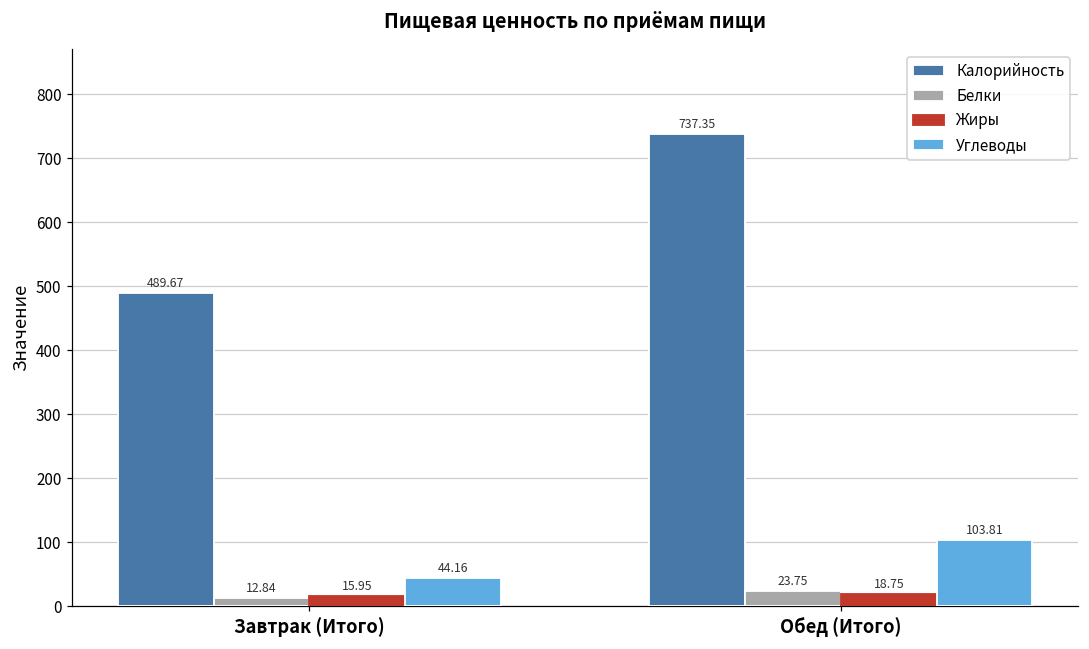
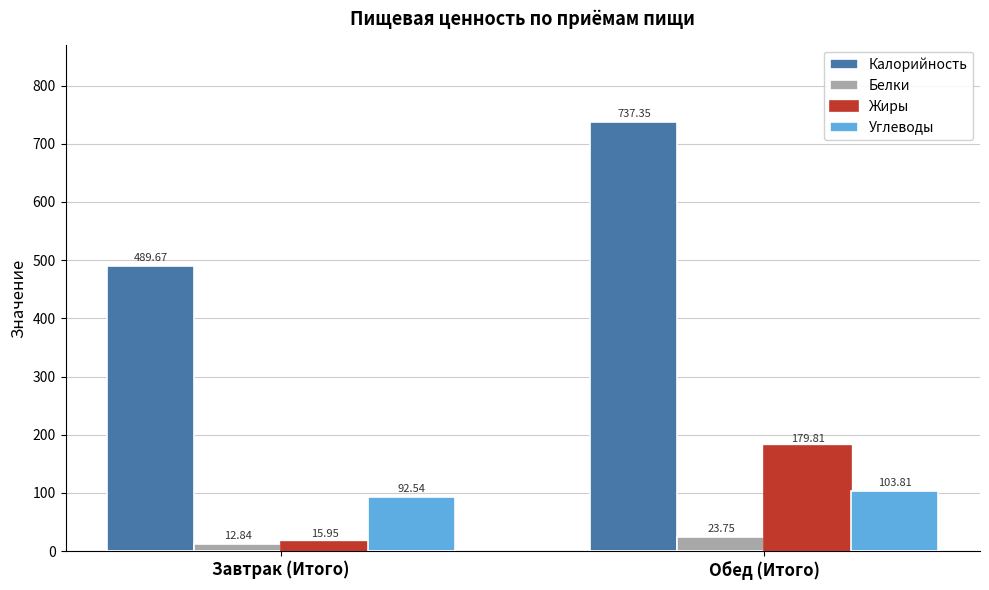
Углеводы, Завтрак (Итого): 44.16 -> 92.54
Жиры, Обед (Итого): 18.75 -> 179.81
